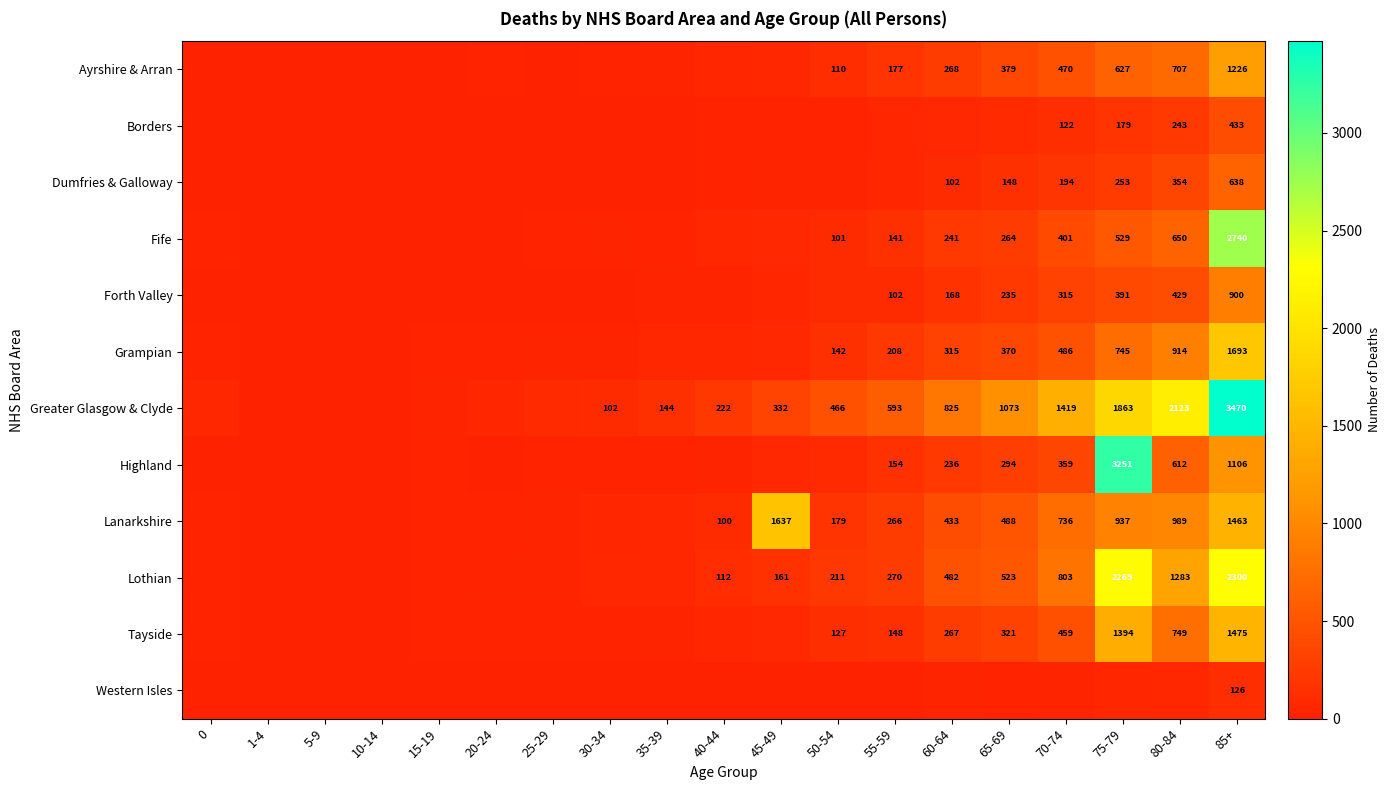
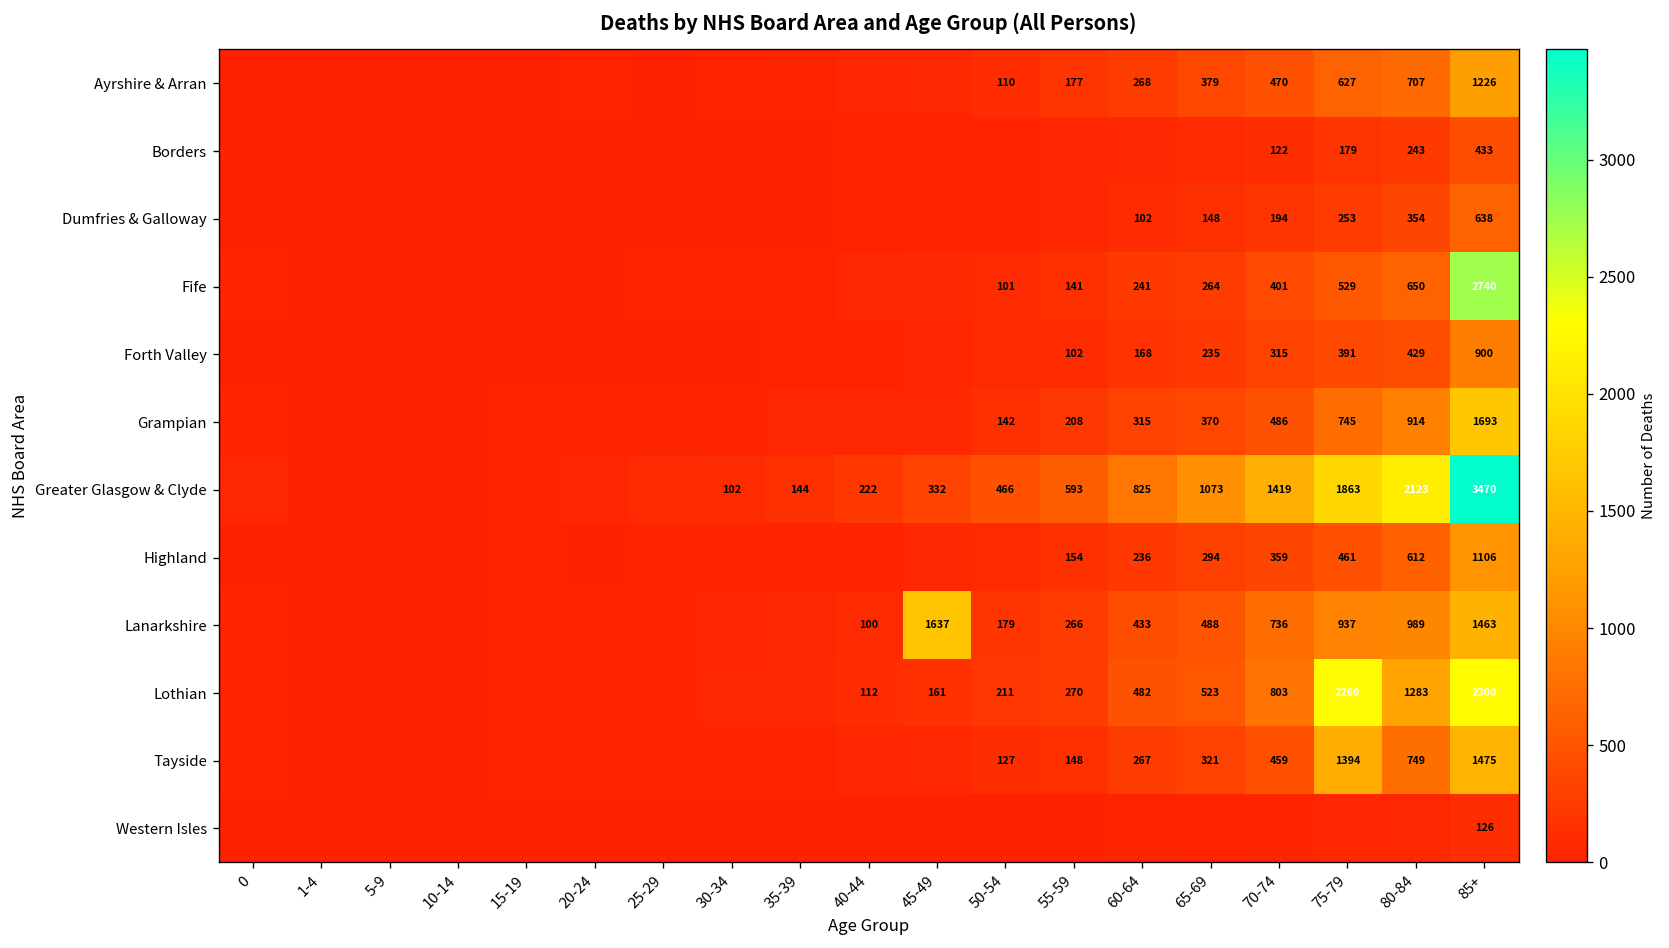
Highland, 75-79: 3251 -> 461
